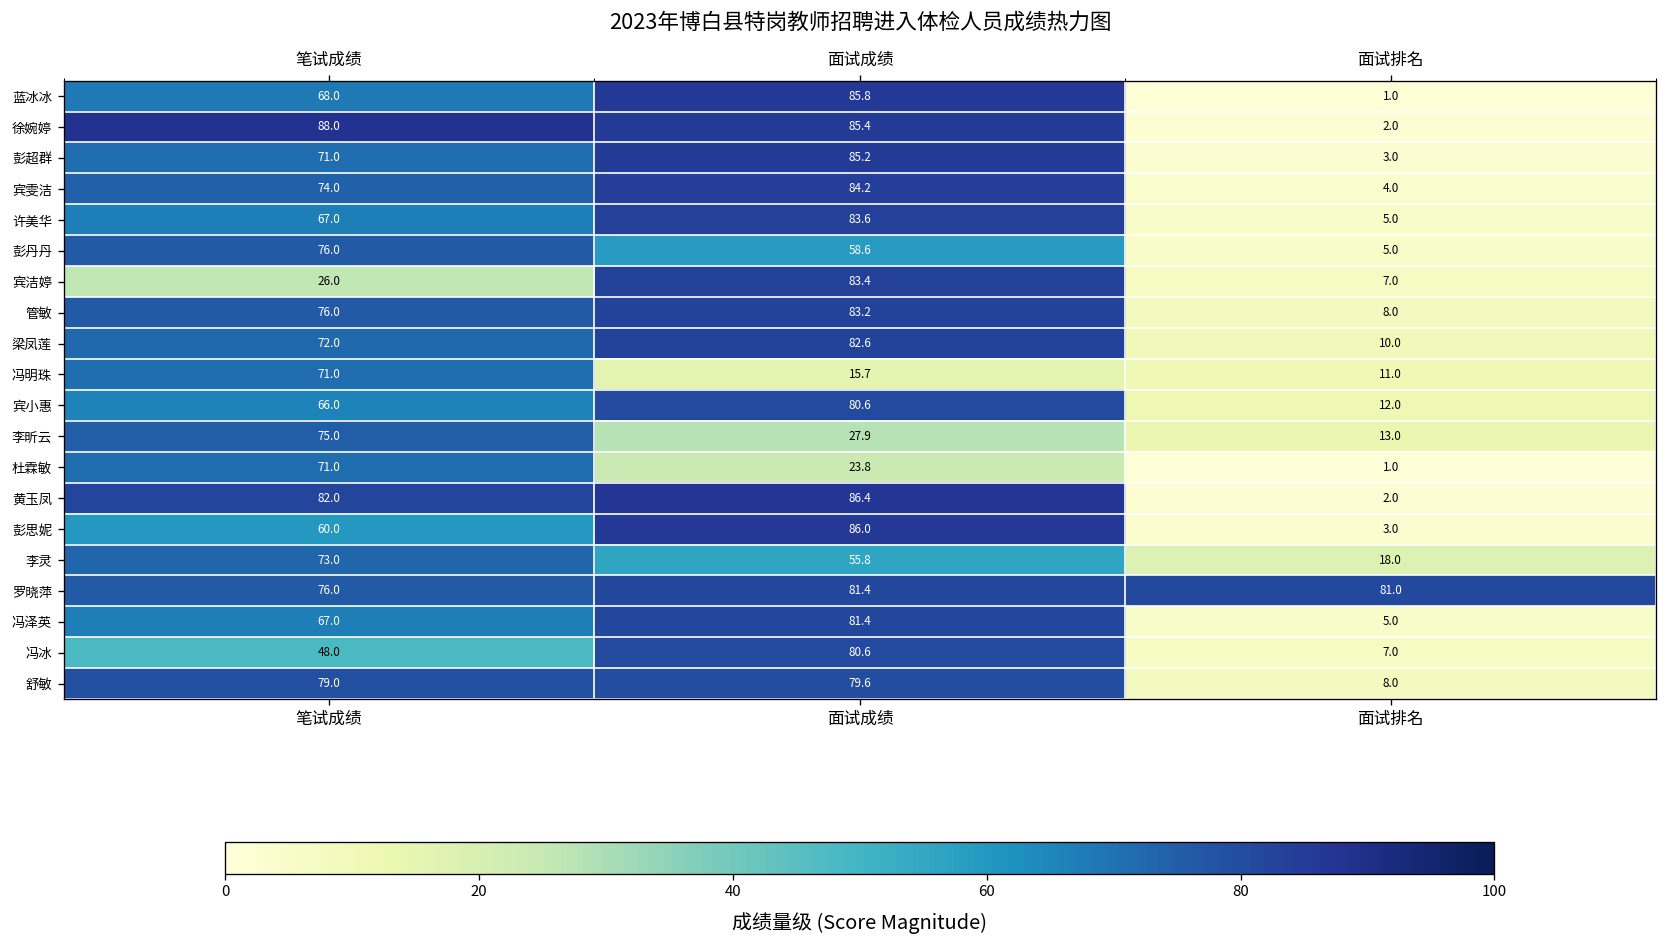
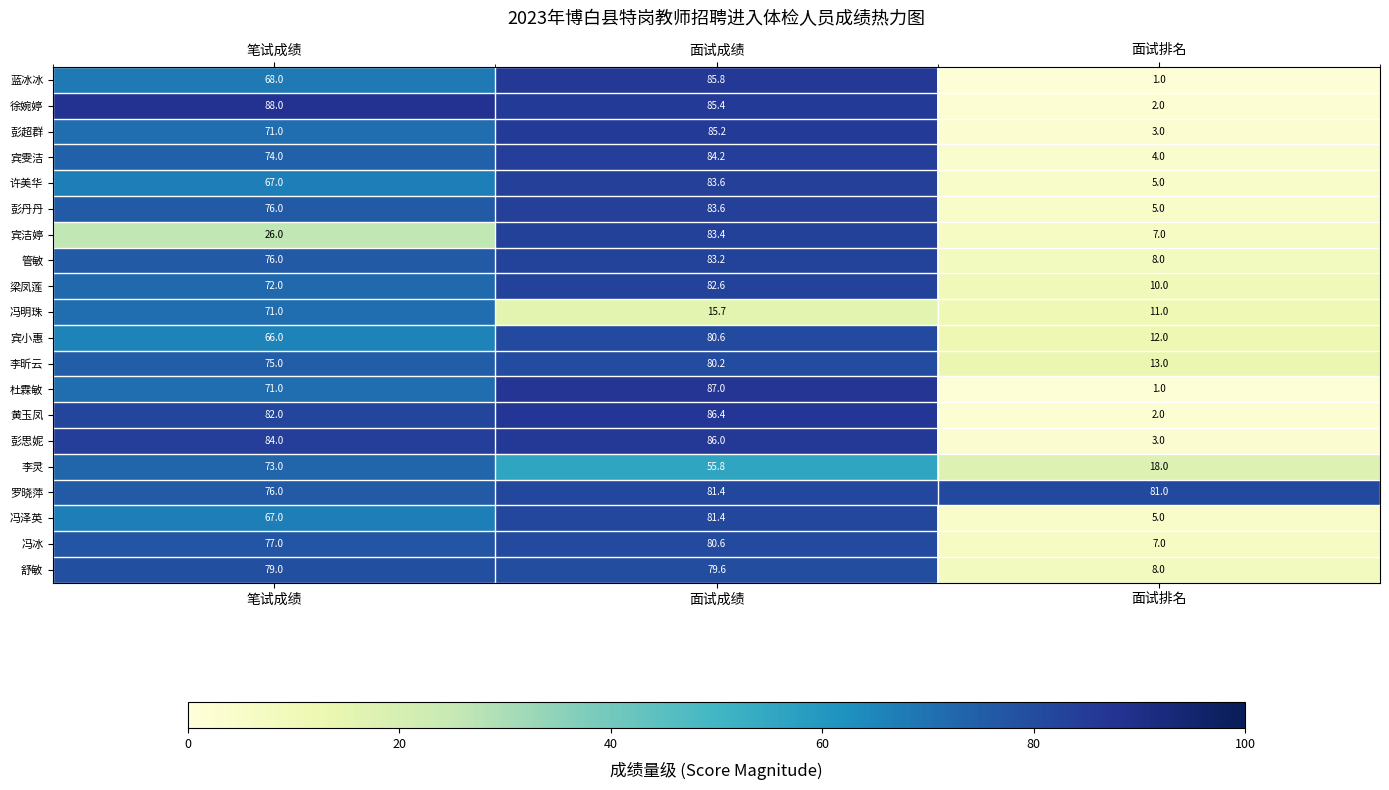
彭丹丹, 面试成绩: 58.6 -> 83.6
李昕云, 面试成绩: 27.9 -> 80.2
杜霖敏, 面试成绩: 23.8 -> 87.0
彭思妮, 笔试成绩: 60.0 -> 84.0
冯冰, 笔试成绩: 48.0 -> 77.0
